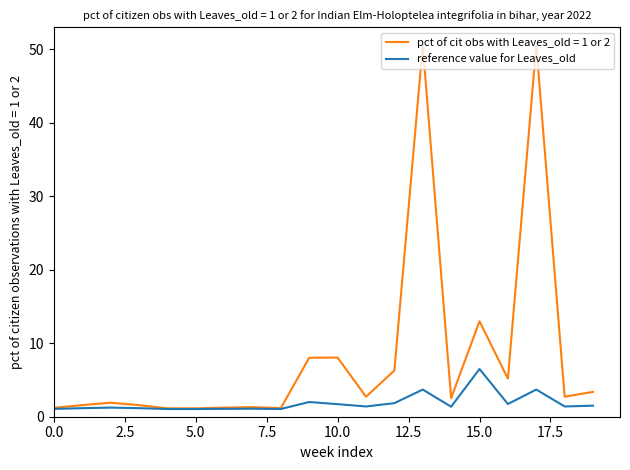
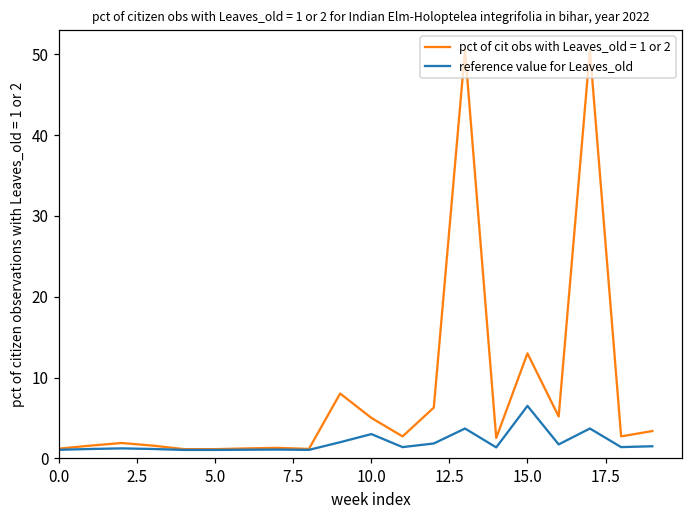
pct of cit obs with Leaves_old = 1 or 2, 10.0: 8 -> 5
reference value for Leaves_old, 10.0: 2 -> 3
